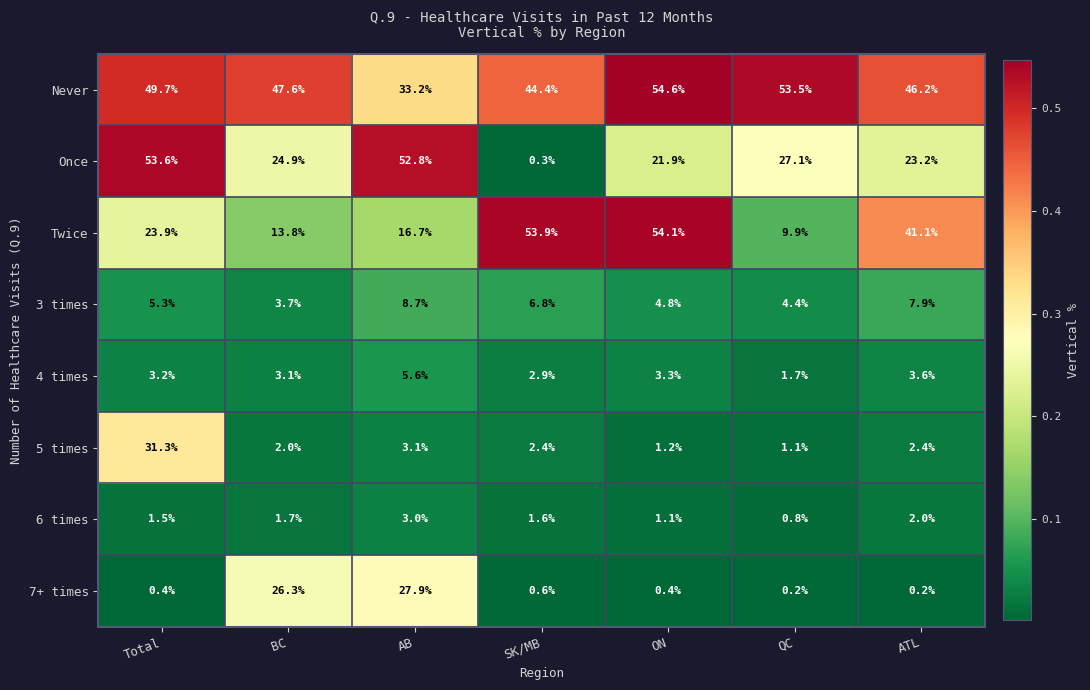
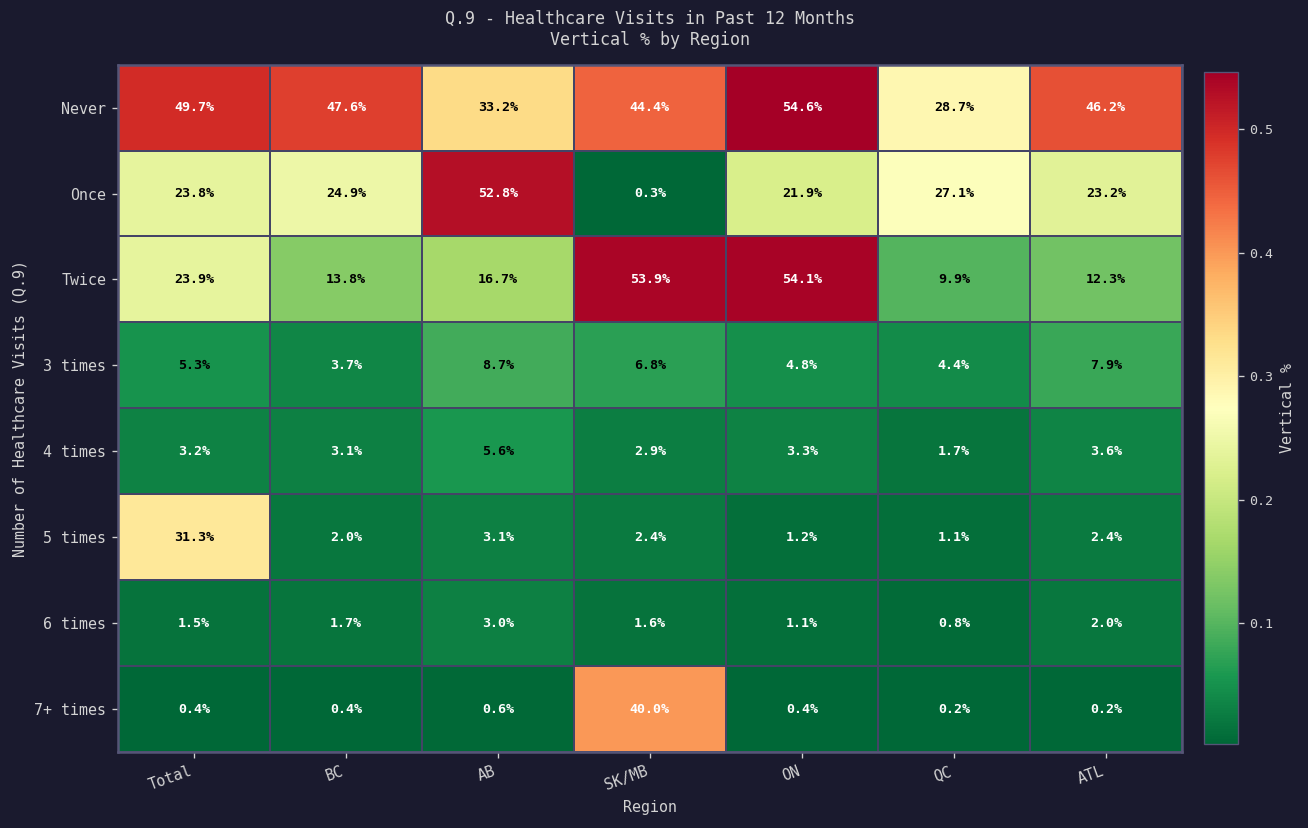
Never, QC: 53.5% -> 28.7%
Once, Total: 53.6% -> 23.8%
Twice, ATL: 41.1% -> 12.3%
7+ times, BC: 26.3% -> 0.4%
7+ times, AB: 27.9% -> 0.6%
7+ times, SK/MB: 0.6% -> 40.0%
